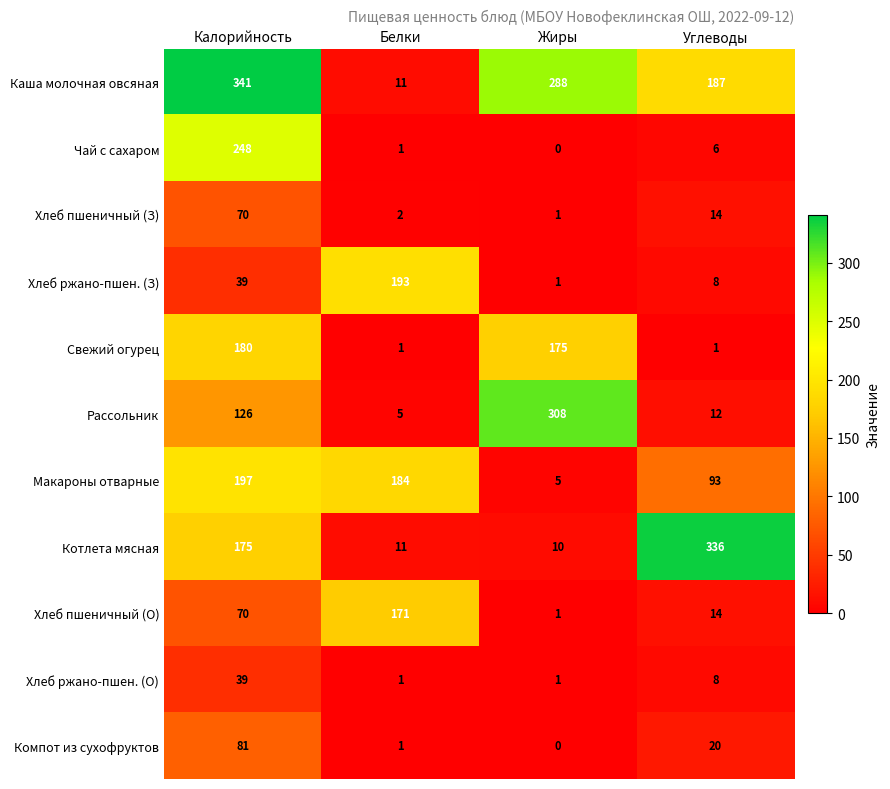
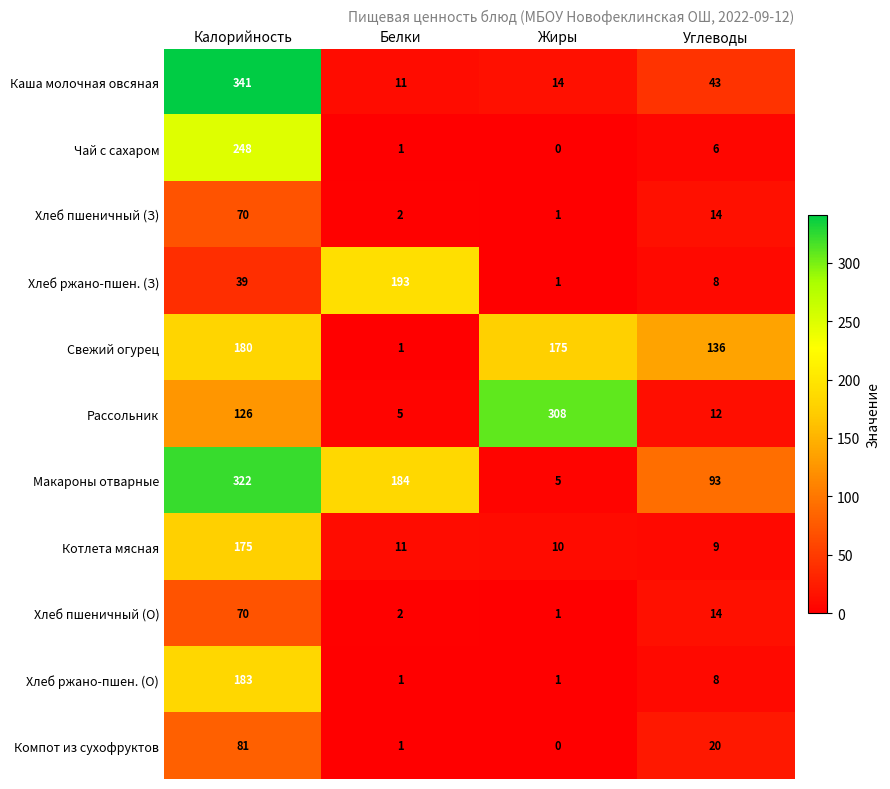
Каша молочная овсяная, Жиры: 288 -> 14
Каша молочная овсяная, Углеводы: 187 -> 43
Свежий огурец, Углеводы: 1 -> 136
Макароны отварные, Калорийность: 197 -> 322
Котлета мясная, Углеводы: 336 -> 9
Хлеб пшеничный (О), Белки: 171 -> 2
Хлеб ржано-пшен. (О), Калорийность: 39 -> 183
